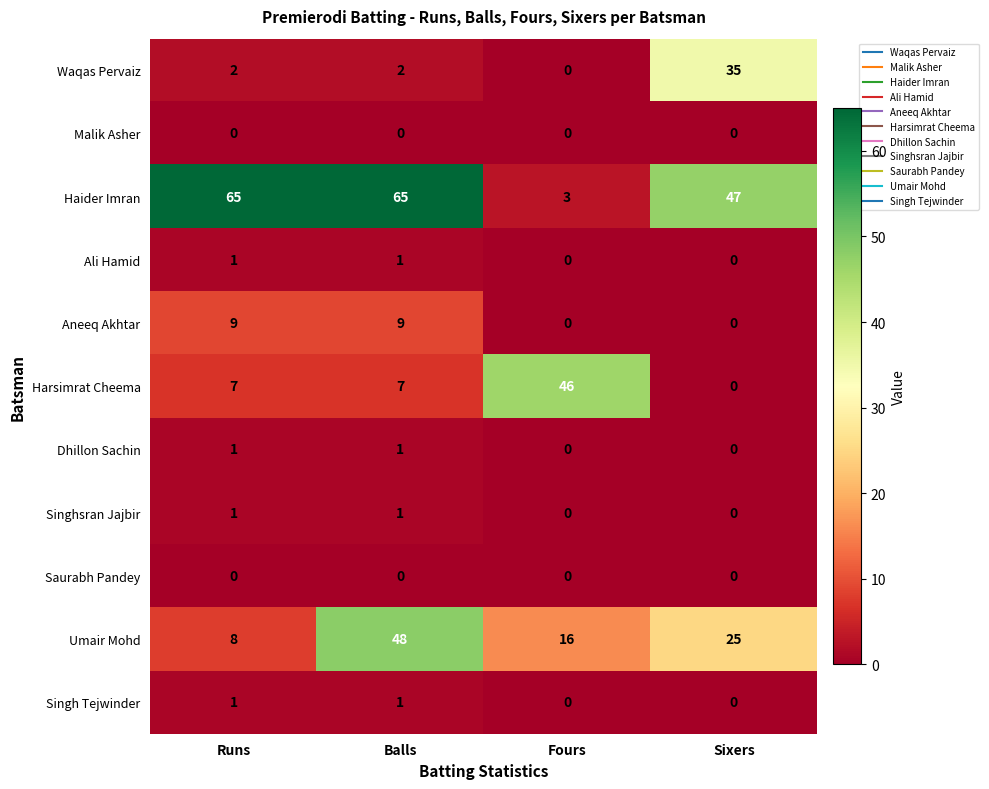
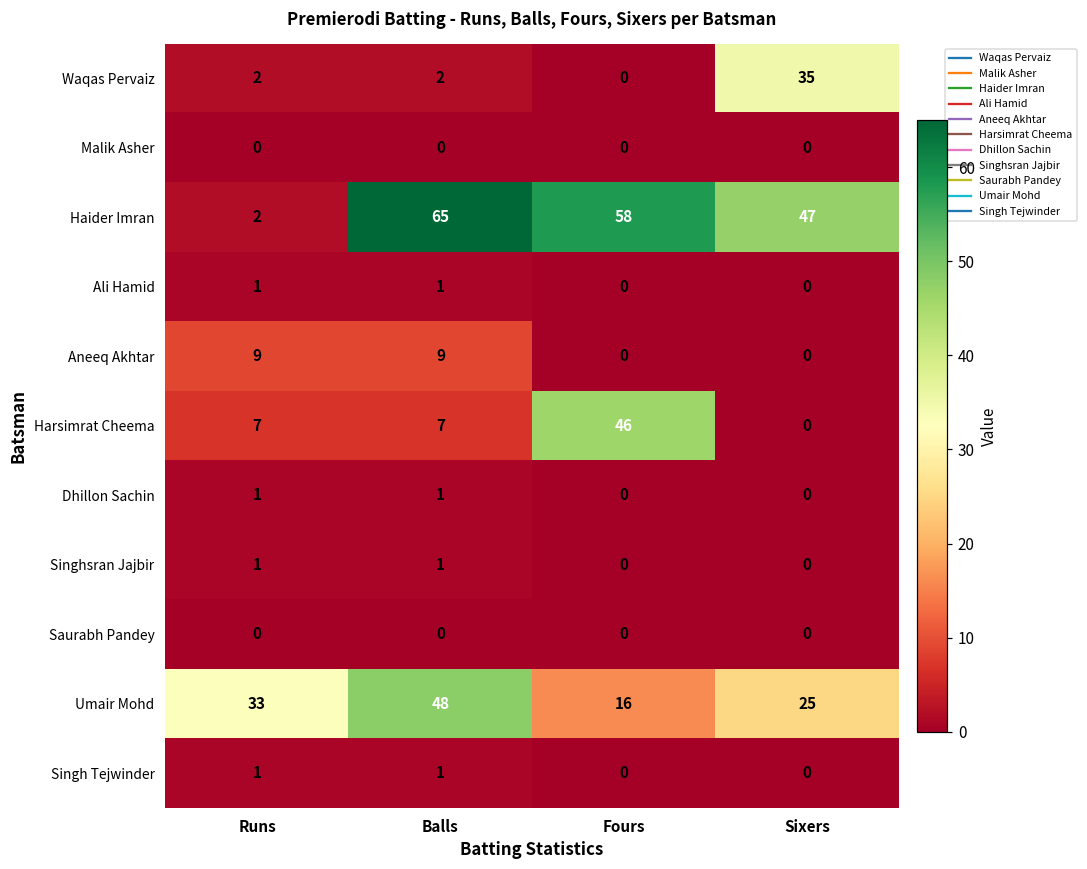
Haider Imran, Runs: 65 -> 2
Haider Imran, Fours: 3 -> 58
Umair Mohd, Runs: 8 -> 33
